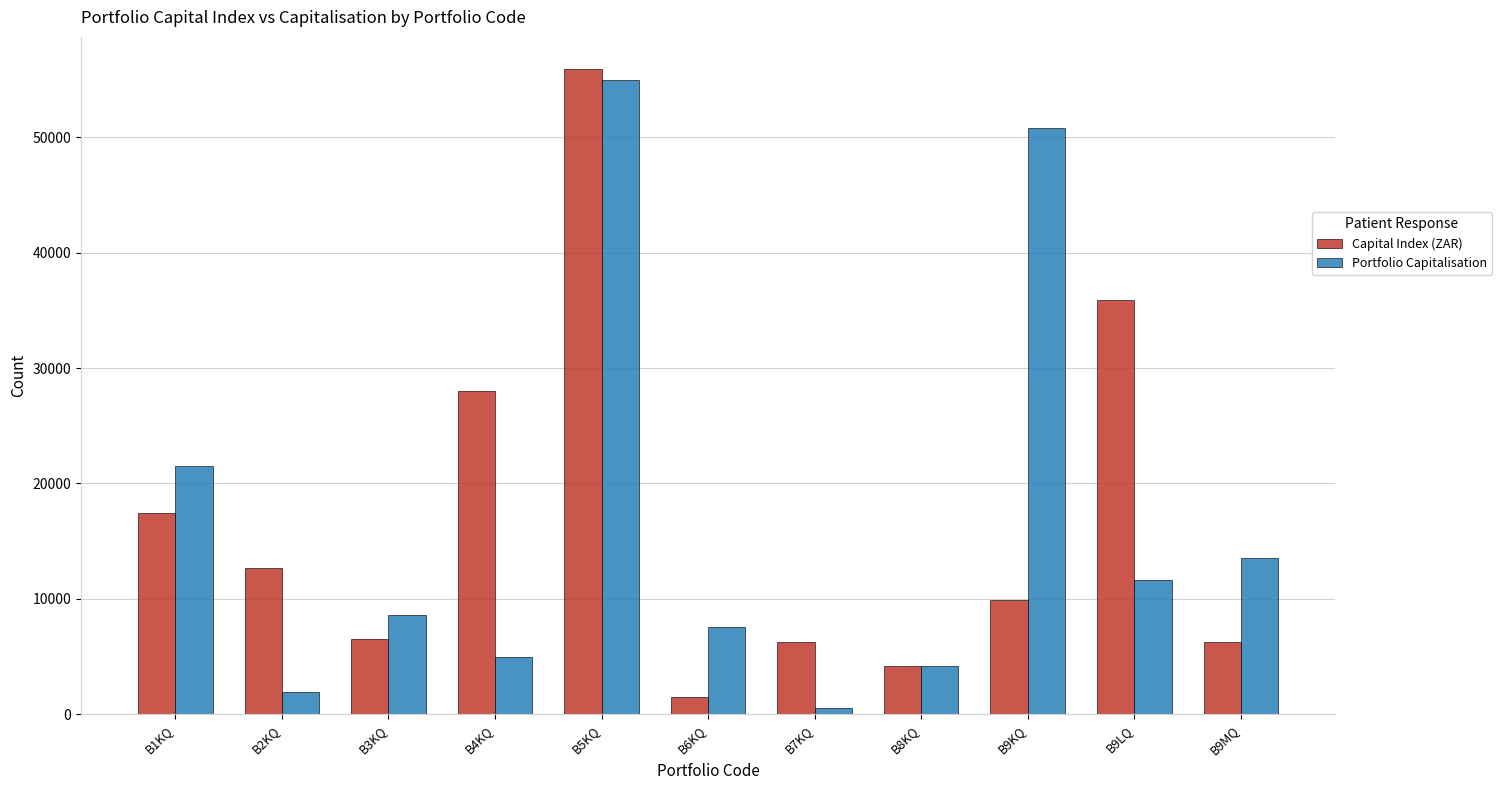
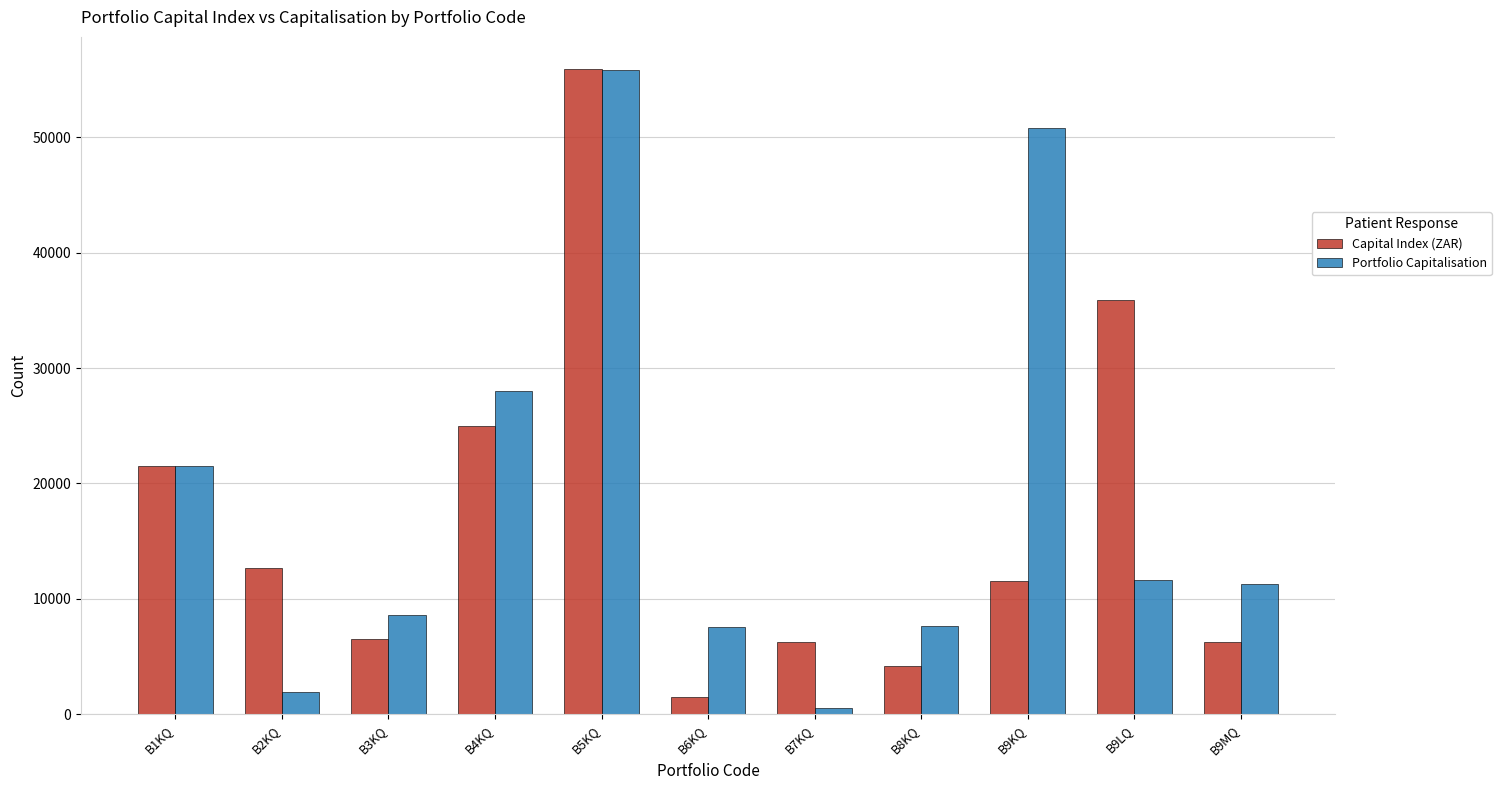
Capital Index (ZAR), B1KQ: 17400 -> 21500
Capital Index (ZAR), B4KQ: 28000 -> 25000
Portfolio Capitalisation, B4KQ: 5000 -> 28000
Portfolio Capitalisation, B5KQ: 54900 -> 55800
Portfolio Capitalisation, B8KQ: 4200 -> 7700
Capital Index (ZAR), B9KQ: 9900 -> 11500
Portfolio Capitalisation, B9MQ: 13500 -> 11200
